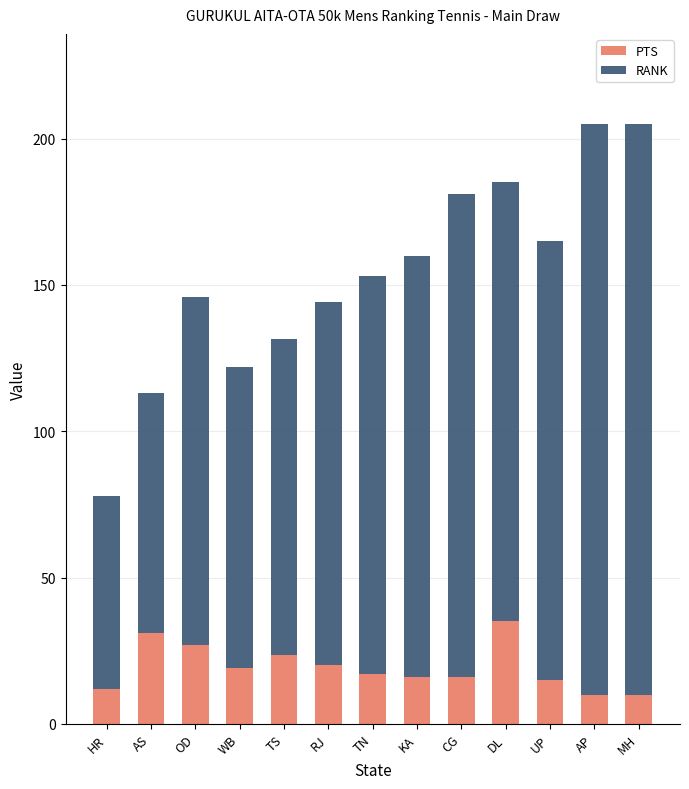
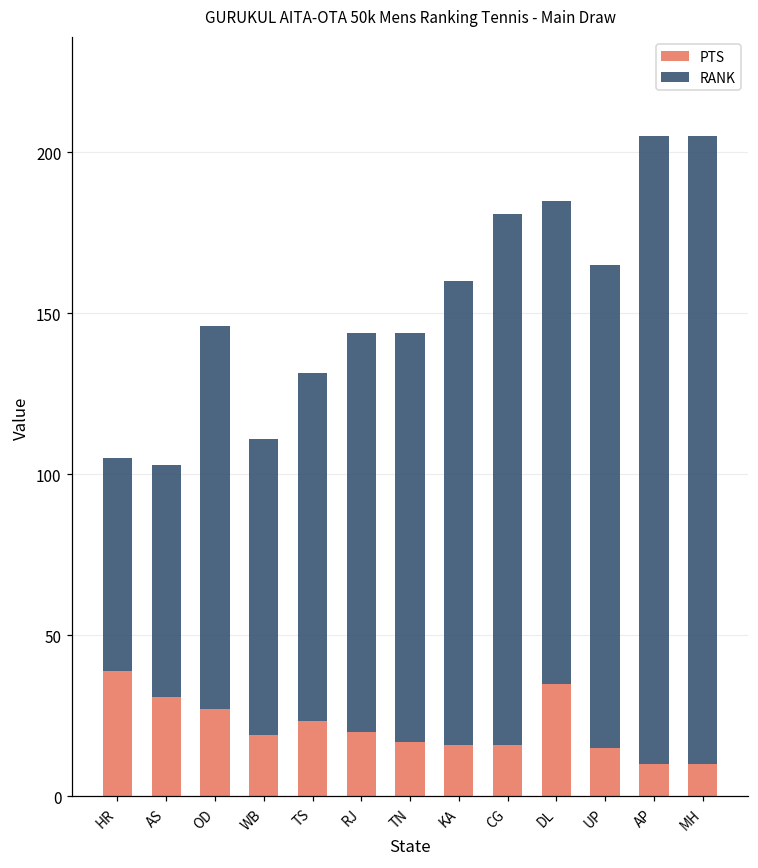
PTS, HR: 12 -> 39
RANK, AS: 82 -> 72
RANK, WB: 103 -> 92
RANK, TN: 136 -> 127
